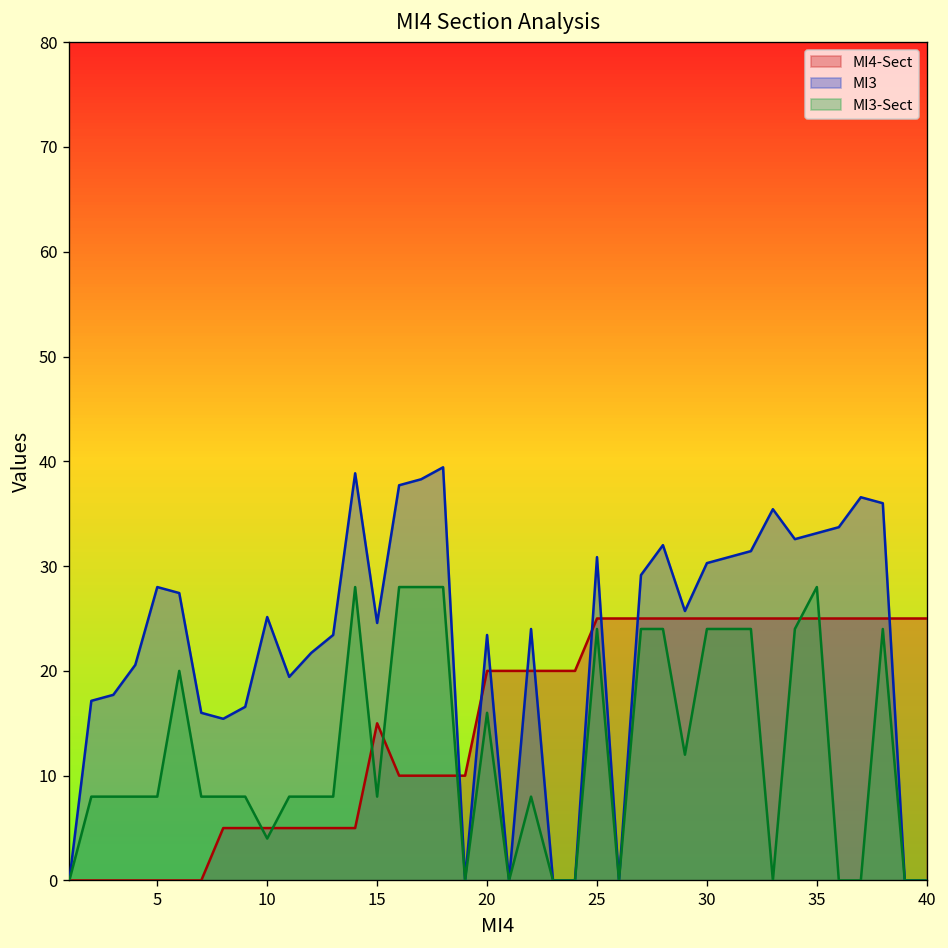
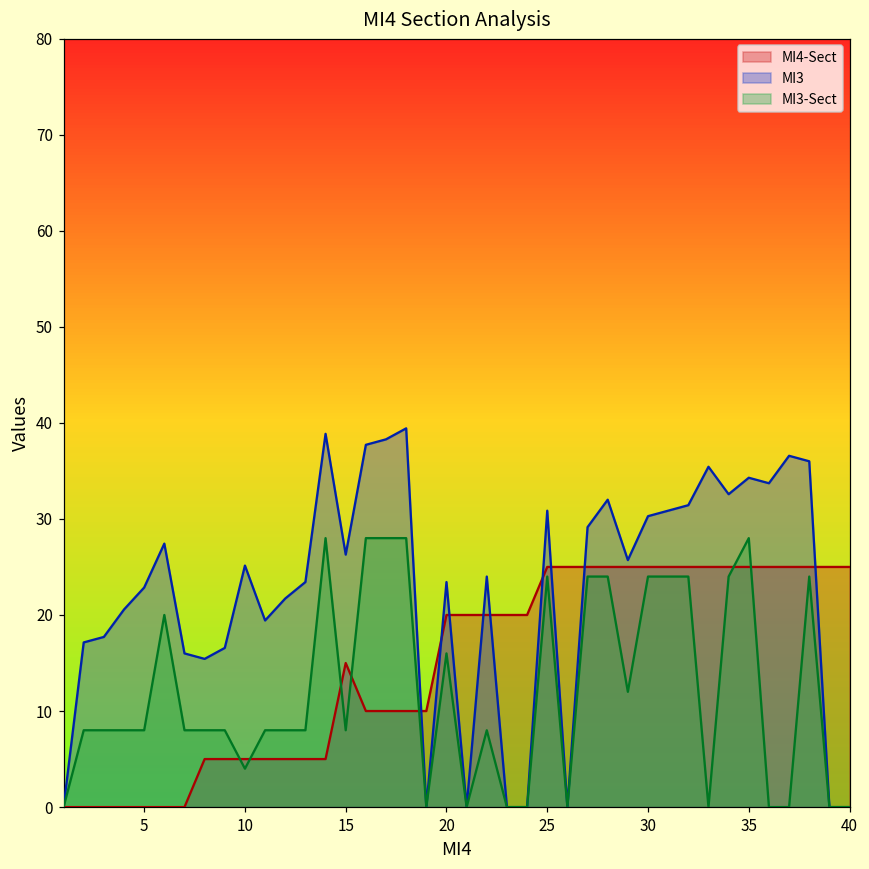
MI3, 5: 28 -> 23
MI3, 15: 25 -> 26
MI3, 35: 33 -> 34
